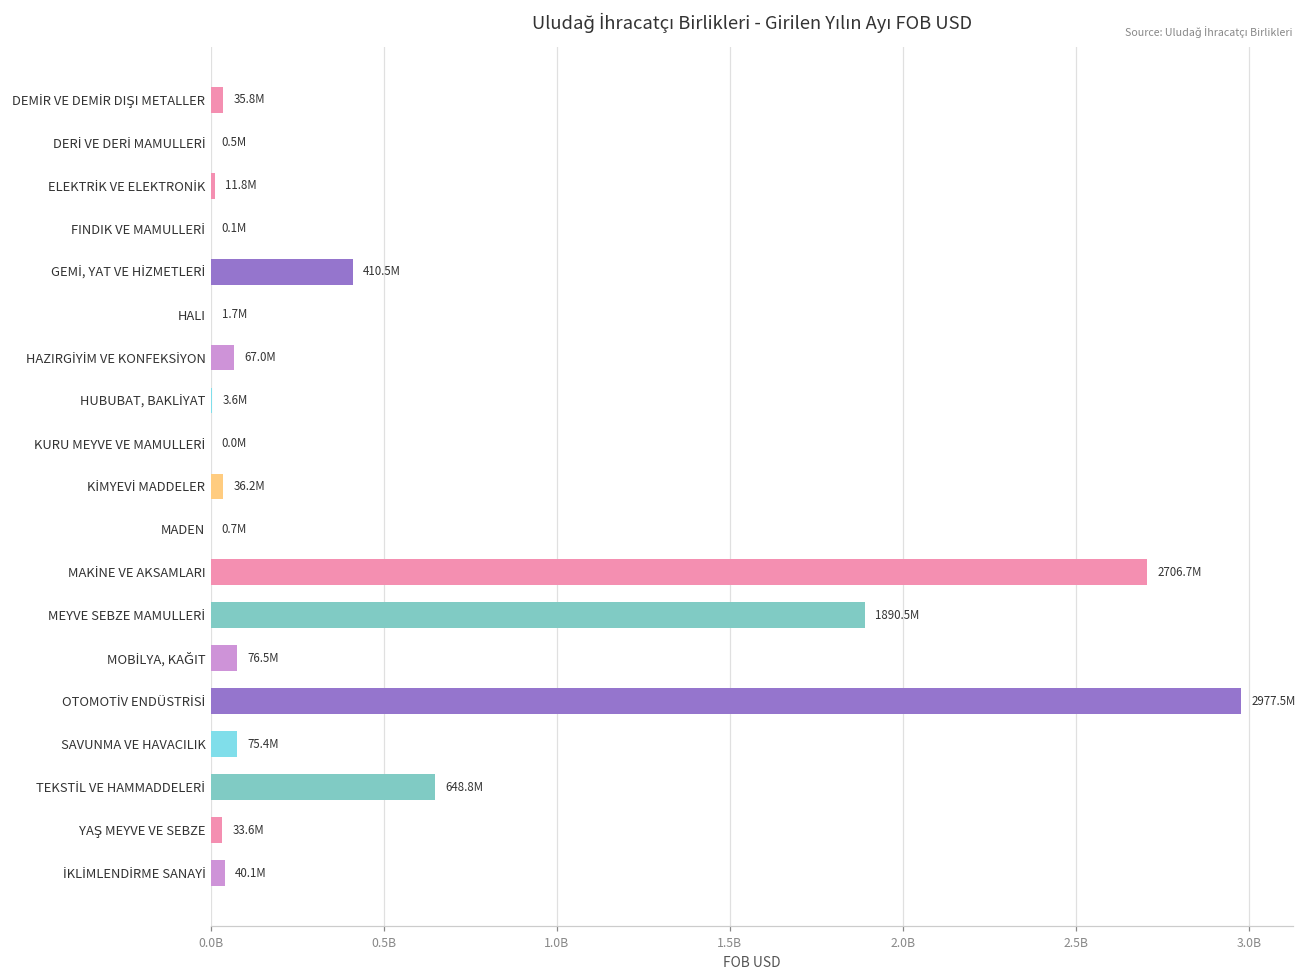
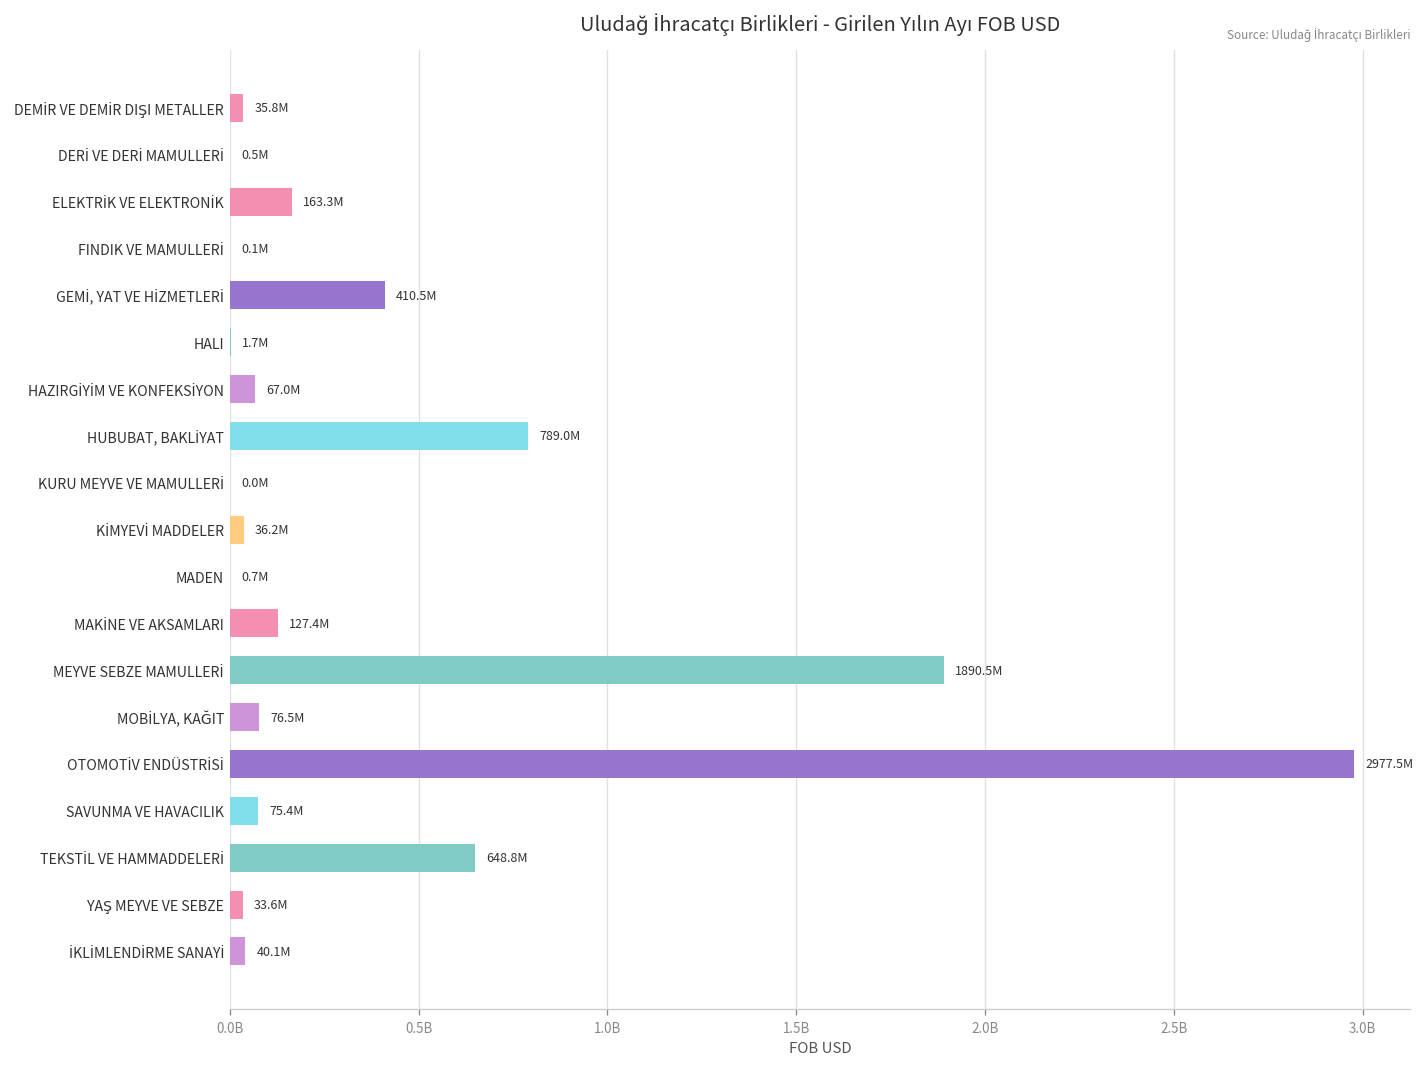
ELEKTRİK VE ELEKTRONİK: 11.8M -> 163.3M
HUBUBAT, BAKLİYAT: 3.6M -> 789.0M
MAKİNE VE AKSAMLARI: 2706.7M -> 127.4M
